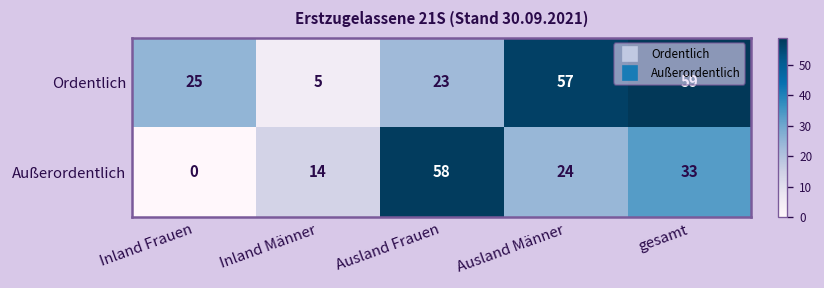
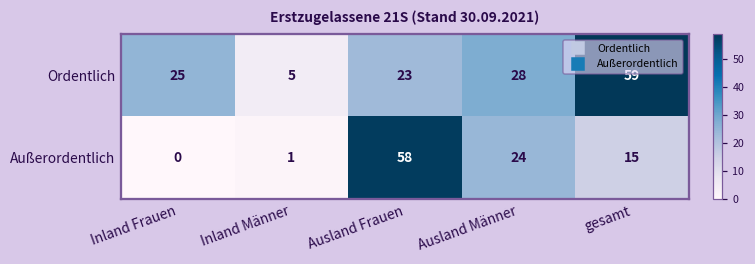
Ordentlich, Ausland Männer: 57 -> 28
Außerordentlich, Inland Männer: 14 -> 1
Außerordentlich, gesamt: 33 -> 15
